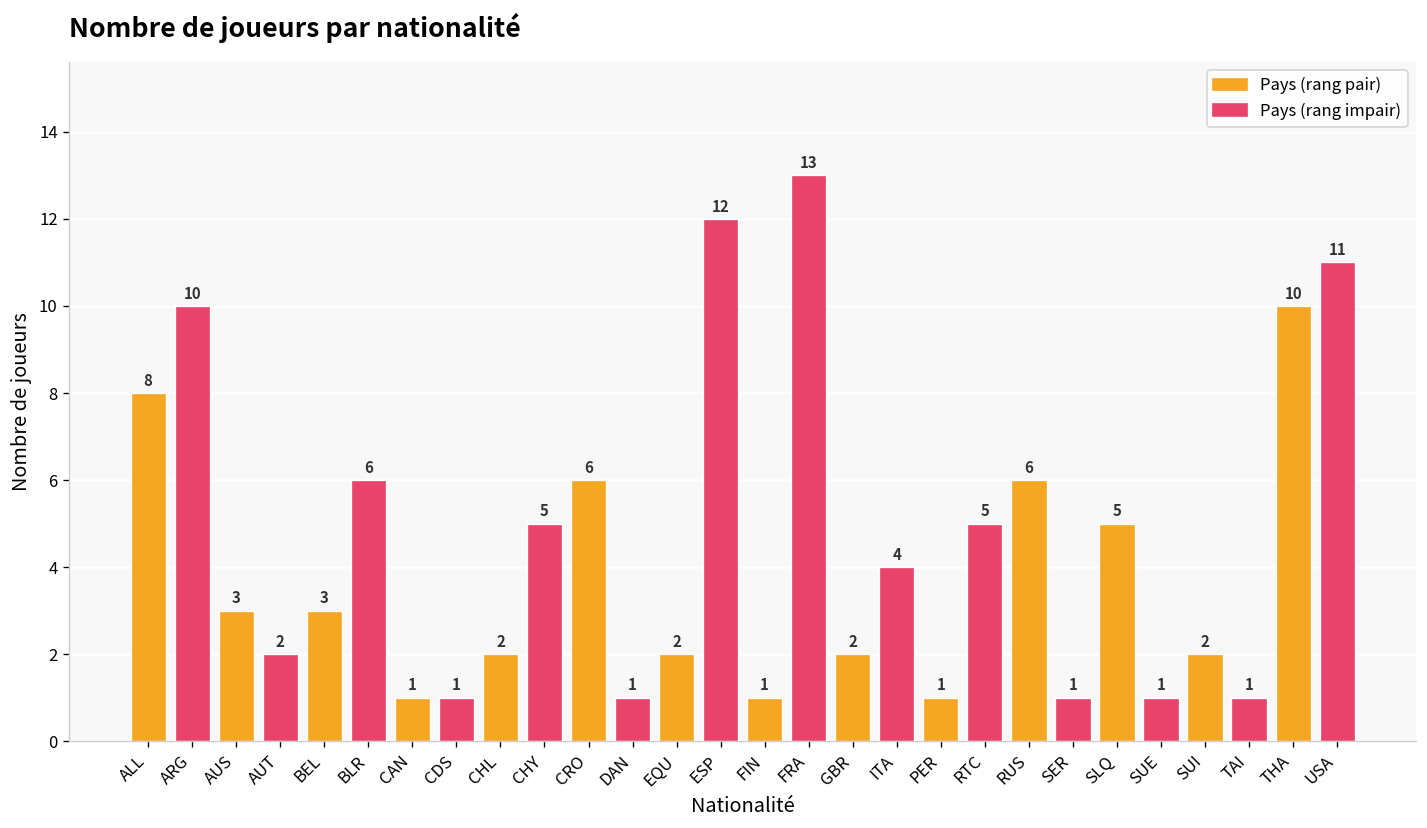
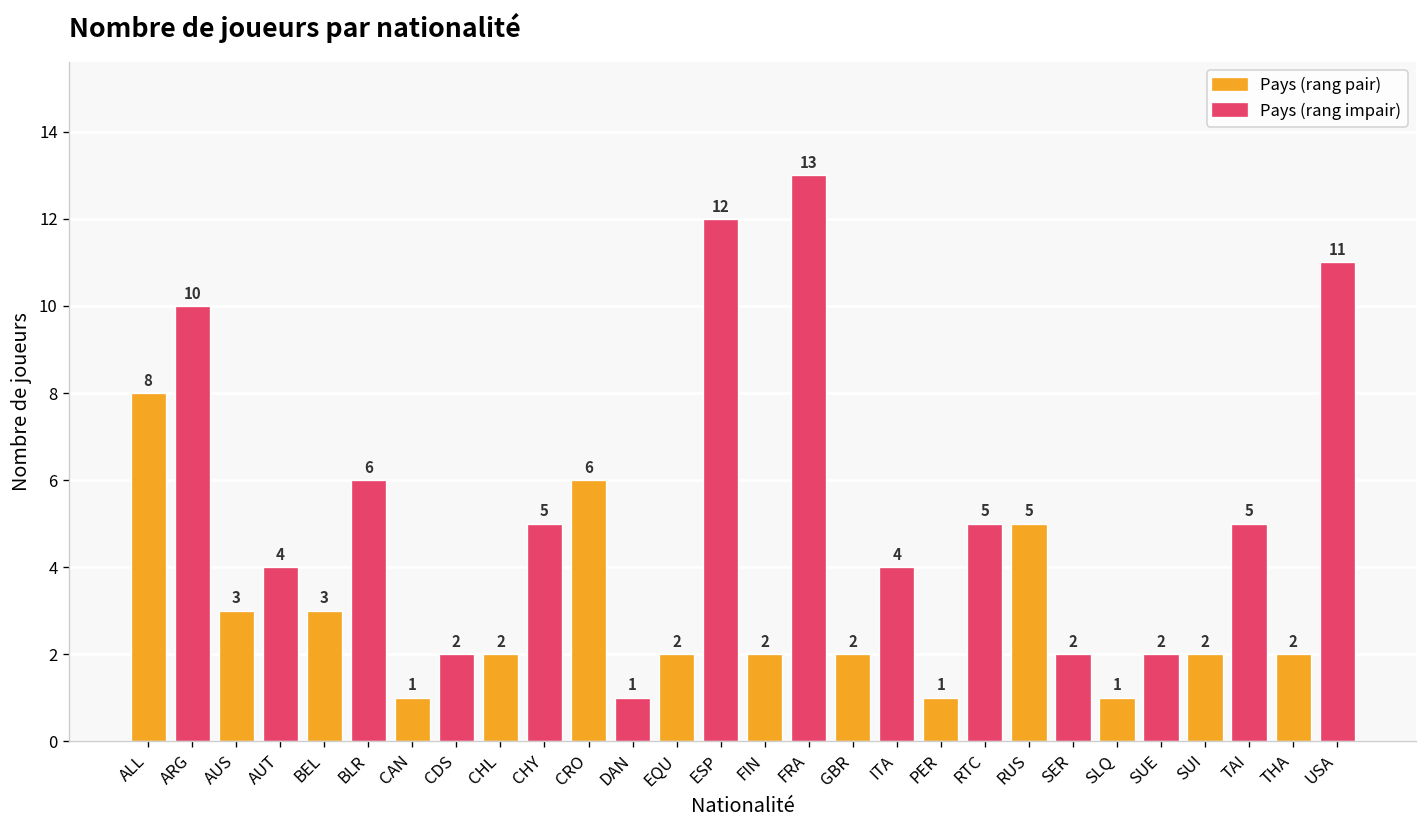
AUT: 2 -> 4
CDS: 1 -> 2
FIN: 1 -> 2
RUS: 6 -> 5
SER: 1 -> 2
SLQ: 5 -> 1
SUE: 1 -> 2
TAI: 1 -> 5
THA: 10 -> 2
